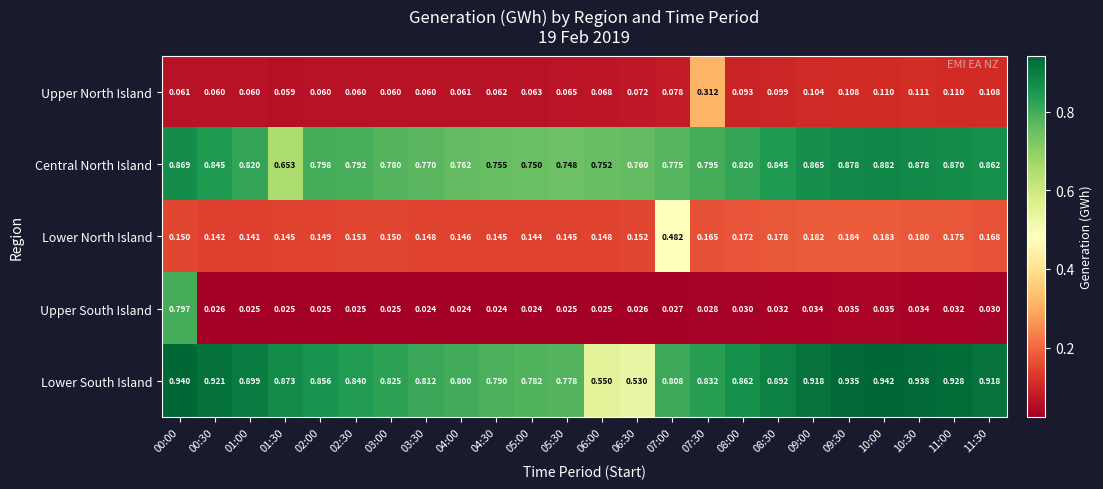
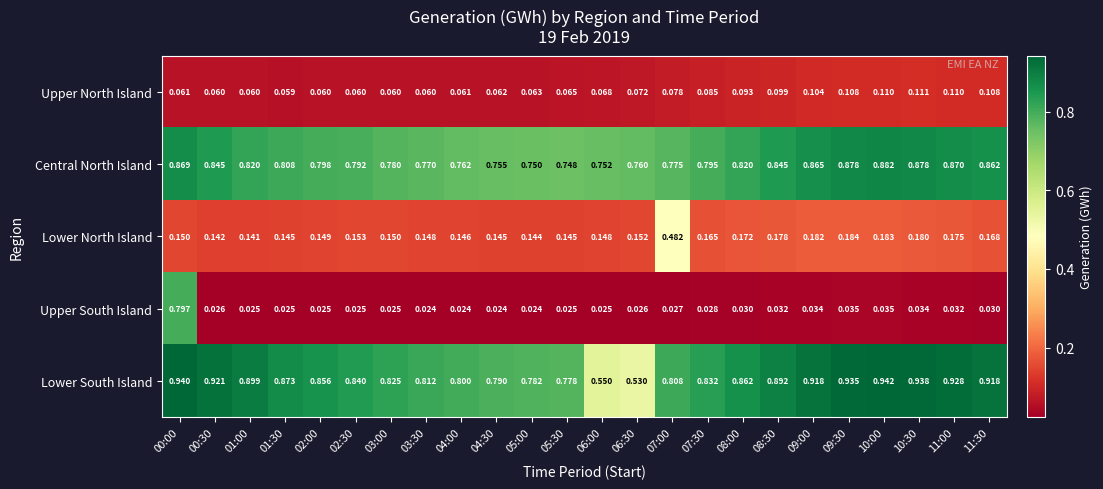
Upper North Island, 07:30: 0.312 -> 0.085
Central North Island, 01:30: 0.653 -> 0.808
